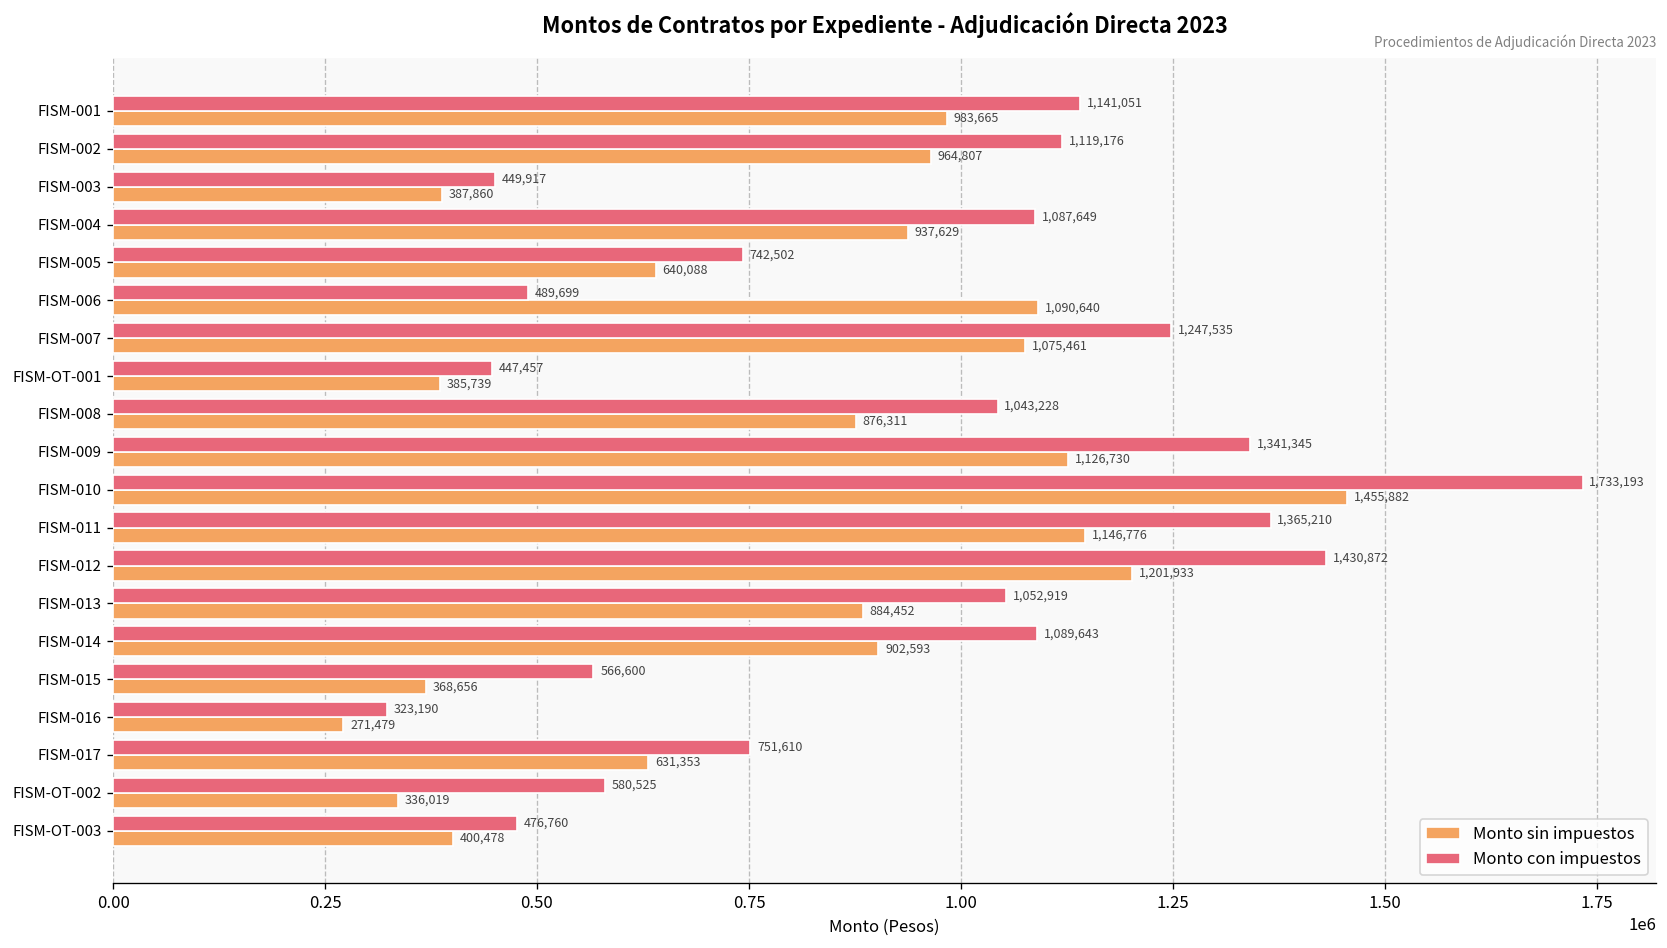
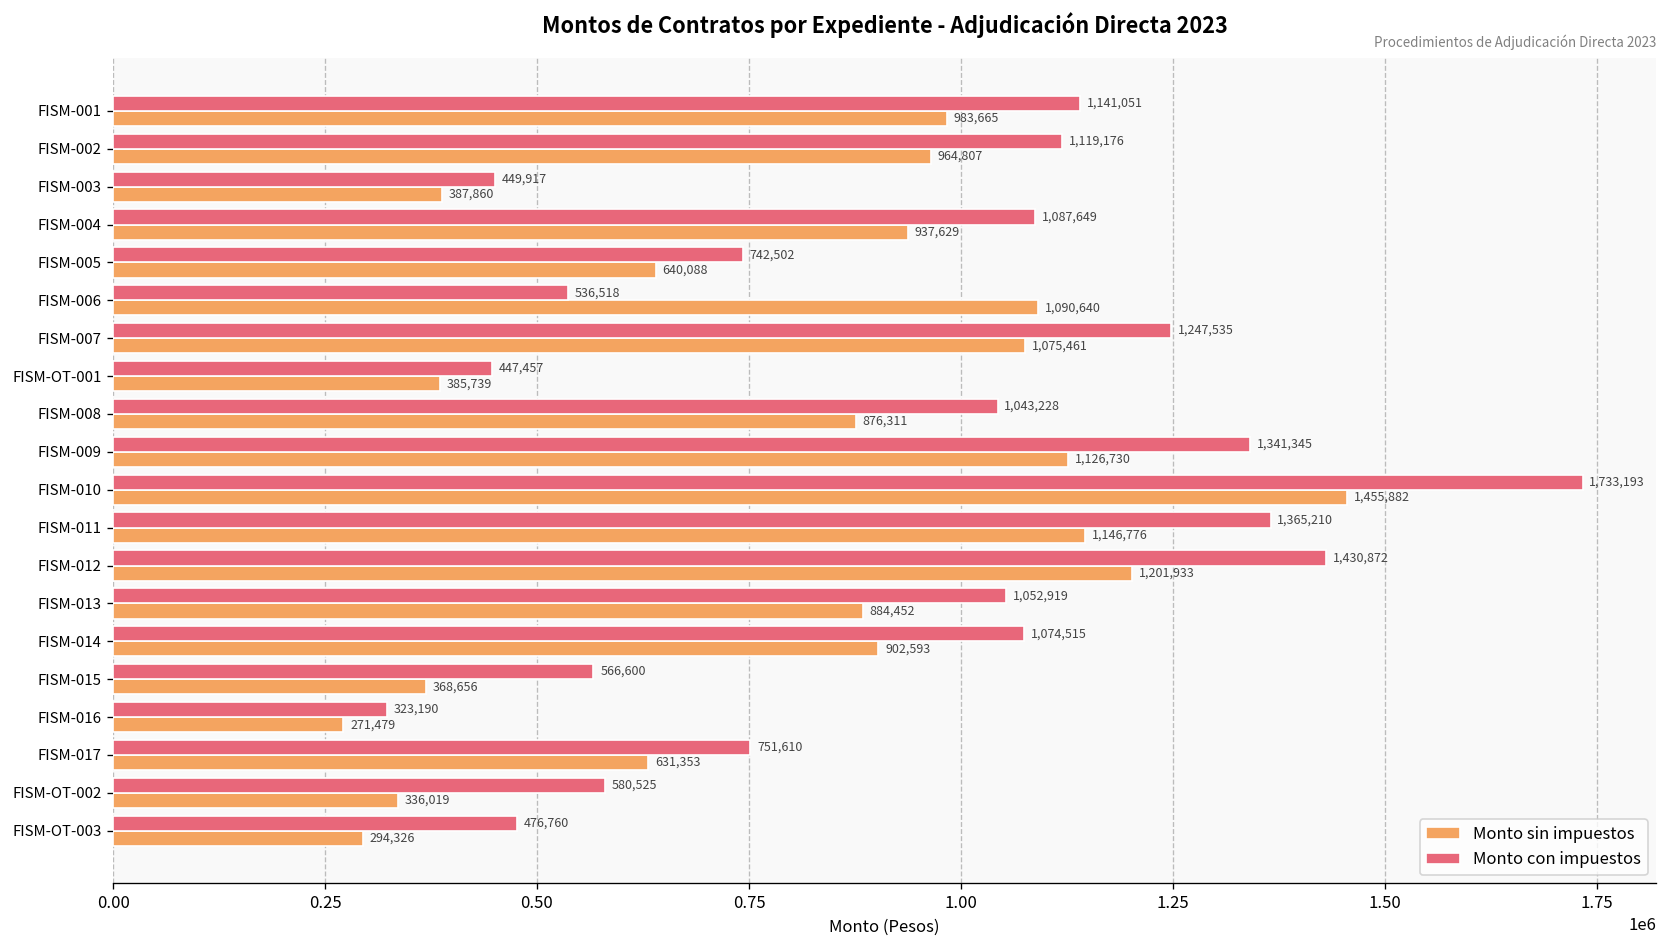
Monto con impuestos, FISM-006: 489,699 -> 536,518
Monto con impuestos, FISM-014: 1,089,643 -> 1,074,515
Monto sin impuestos, FISM-OT-003: 400,478 -> 294,326
